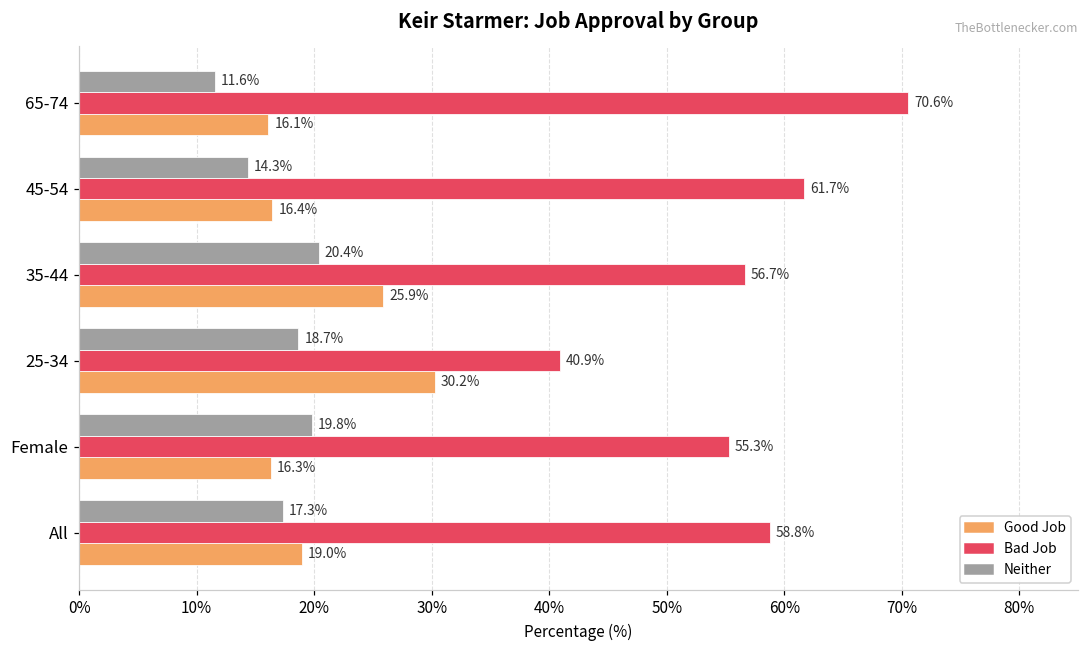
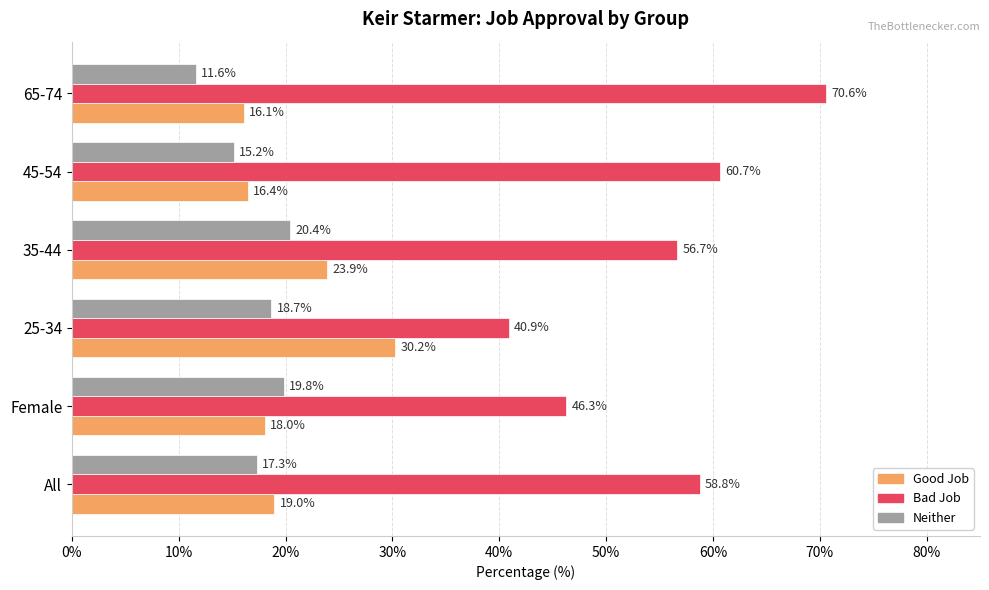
Neither, 45-54: 14.3% -> 15.2%
Bad Job, 45-54: 61.7% -> 60.7%
Good Job, 35-44: 25.9% -> 23.9%
Bad Job, Female: 55.3% -> 46.3%
Good Job, Female: 16.3% -> 18.0%
